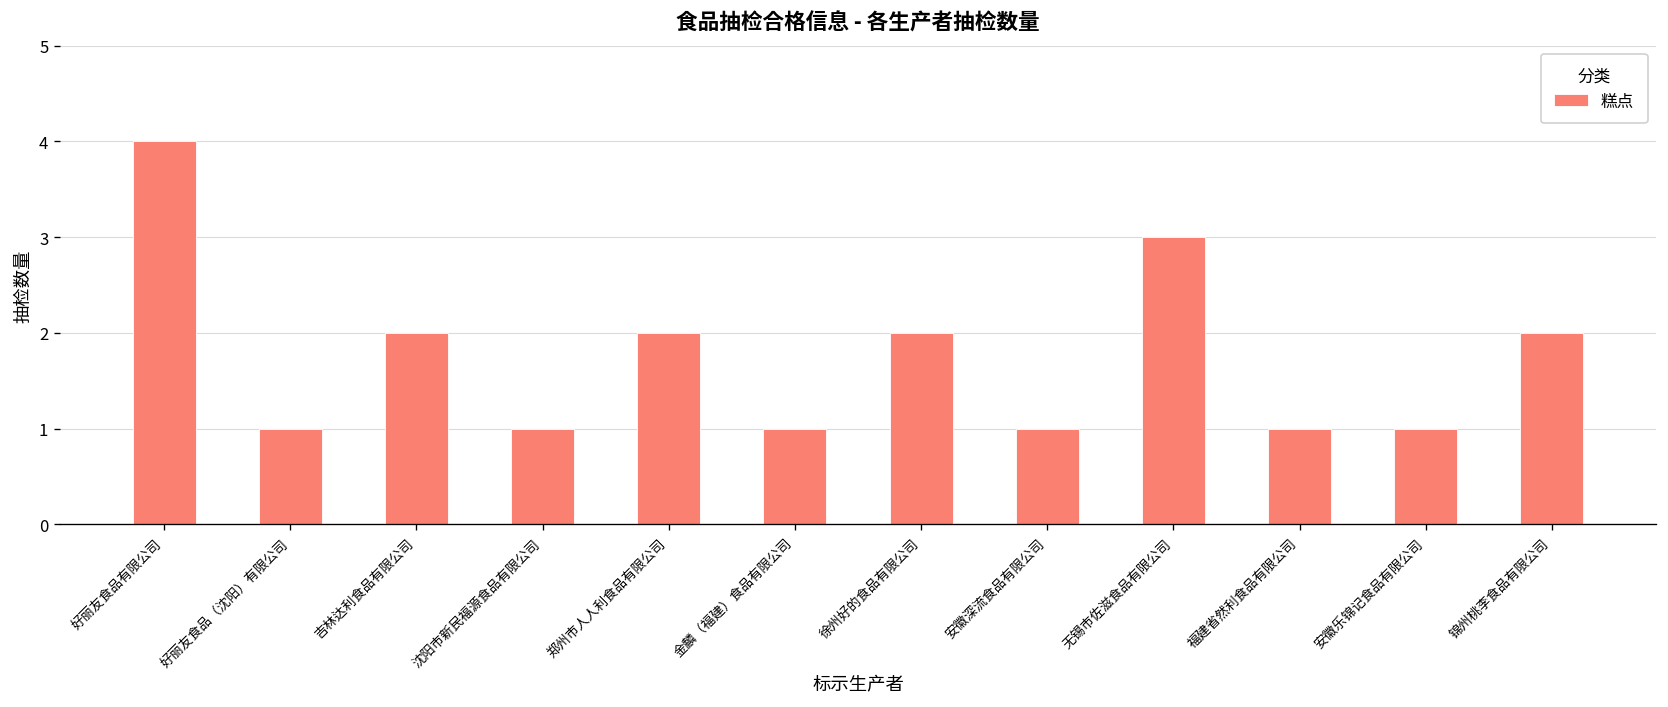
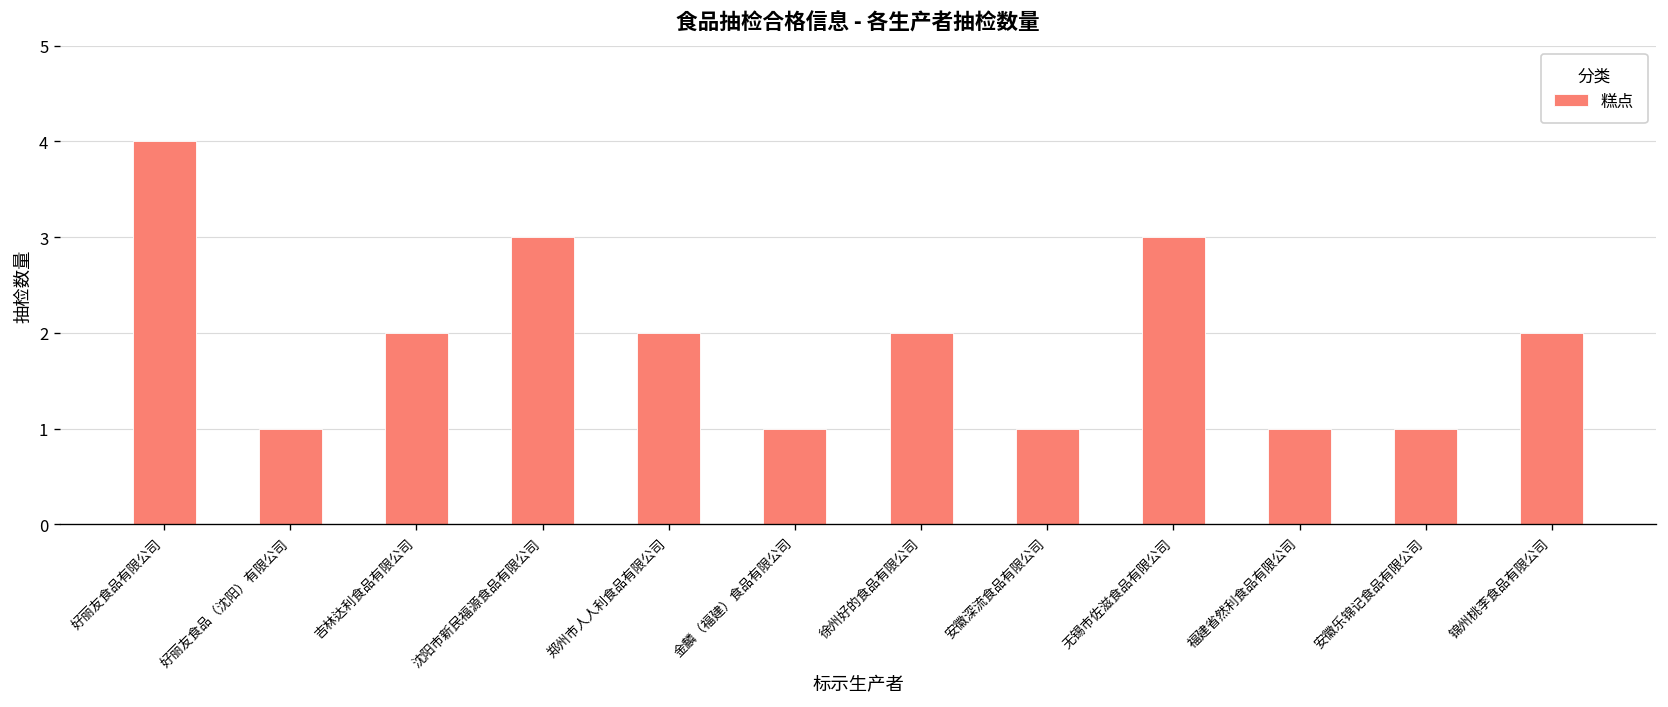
沈阳市新民福源食品有限公司: 1 -> 3
